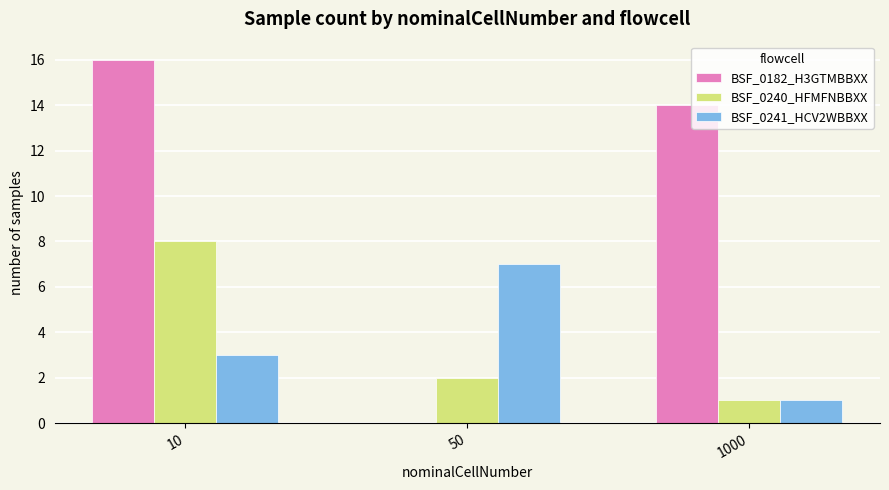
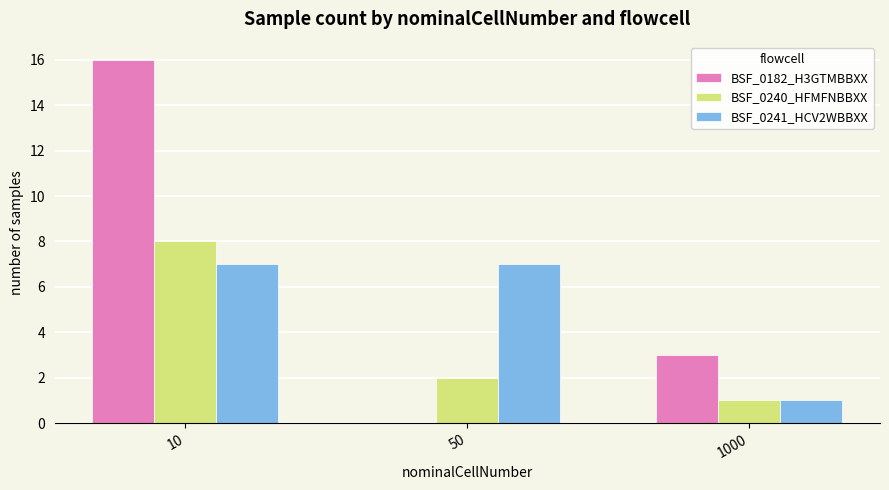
BSF_0241_HCV2WBBXX, 10: 3 -> 7
BSF_0182_H3GTMBBXX, 1000: 14 -> 3
